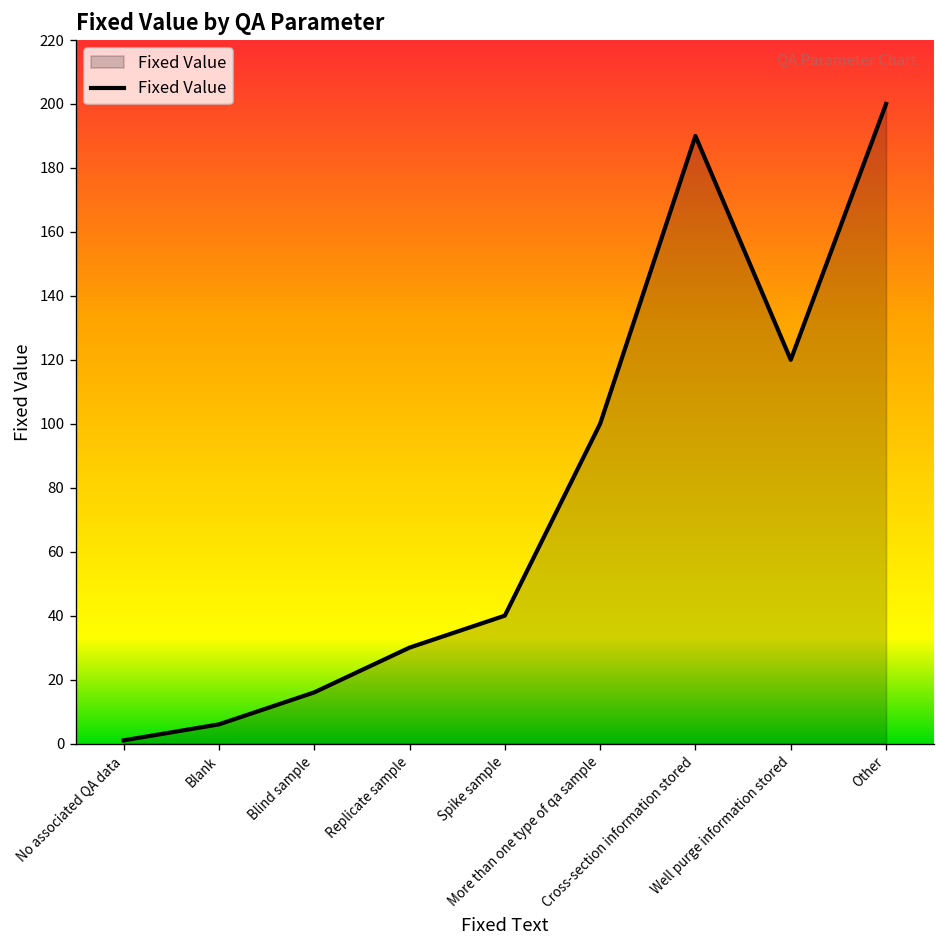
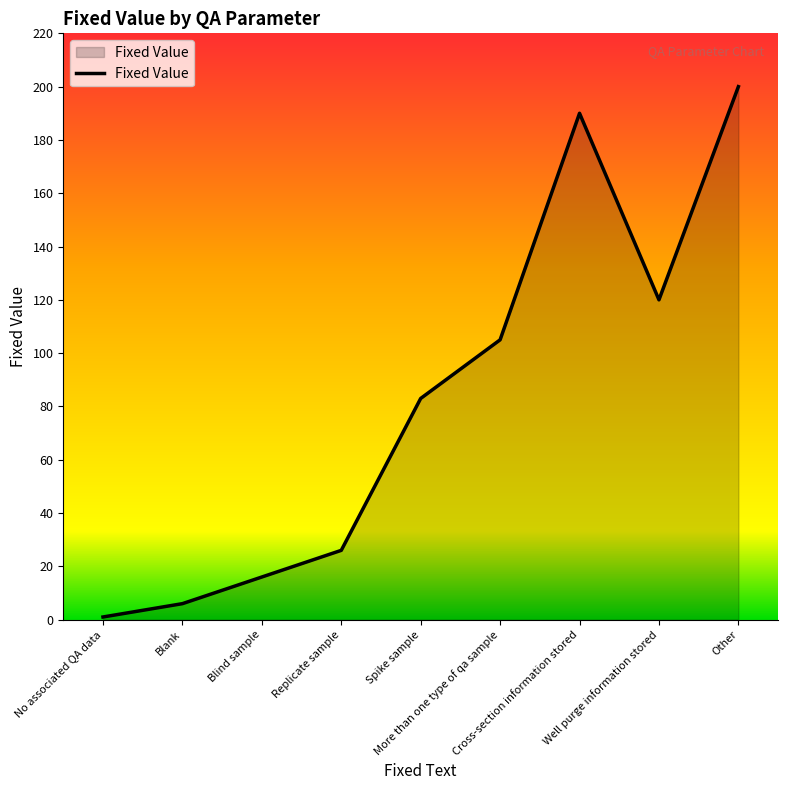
Replicate sample: 30 -> 26
Spike sample: 40 -> 83
More than one type of qa sample: 100 -> 105
